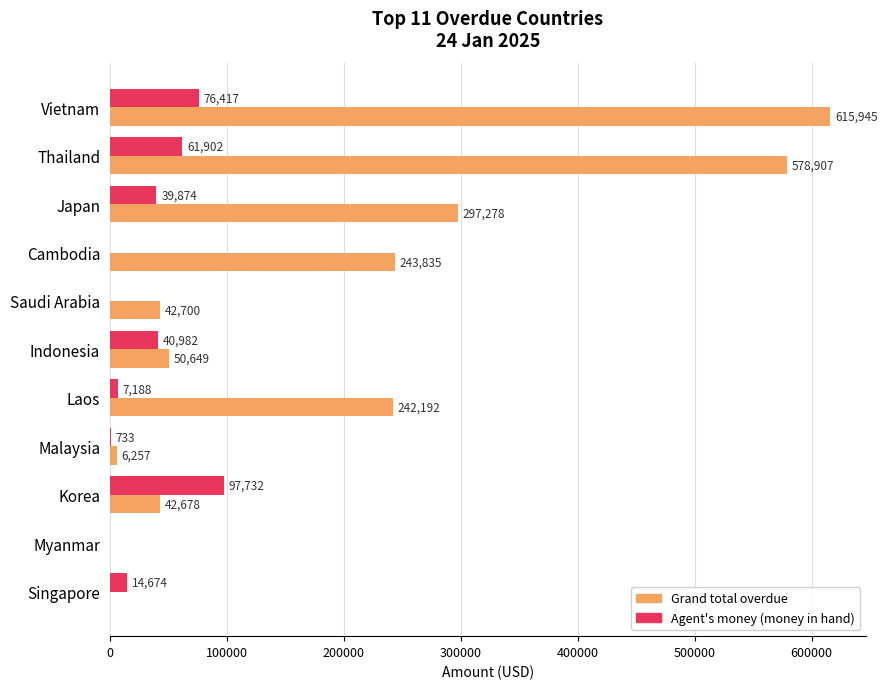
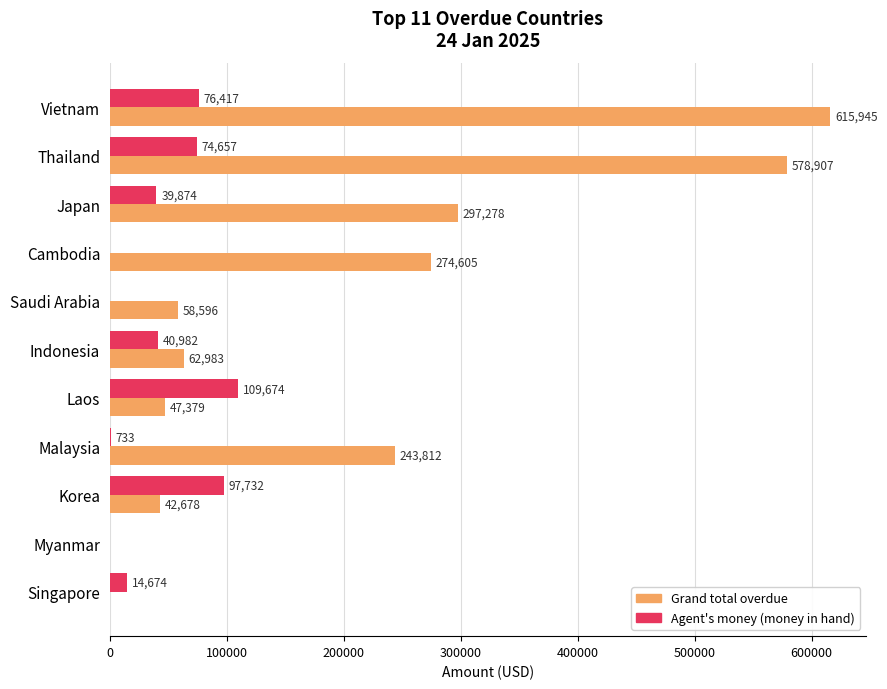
Agent's money (money in hand), Thailand: 61,902 -> 74,657
Grand total overdue, Cambodia: 243,835 -> 274,605
Grand total overdue, Saudi Arabia: 42,700 -> 58,596
Grand total overdue, Indonesia: 50,649 -> 62,983
Agent's money (money in hand), Laos: 7,188 -> 109,674
Grand total overdue, Laos: 242,192 -> 47,379
Grand total overdue, Malaysia: 6,257 -> 243,812
